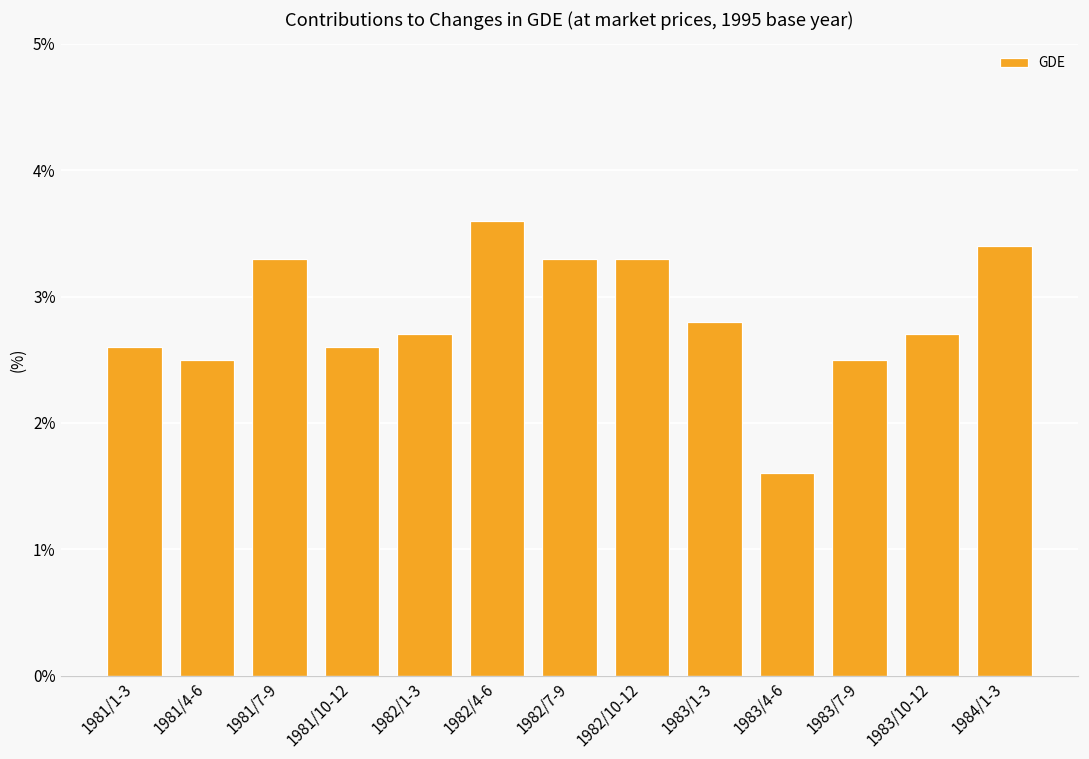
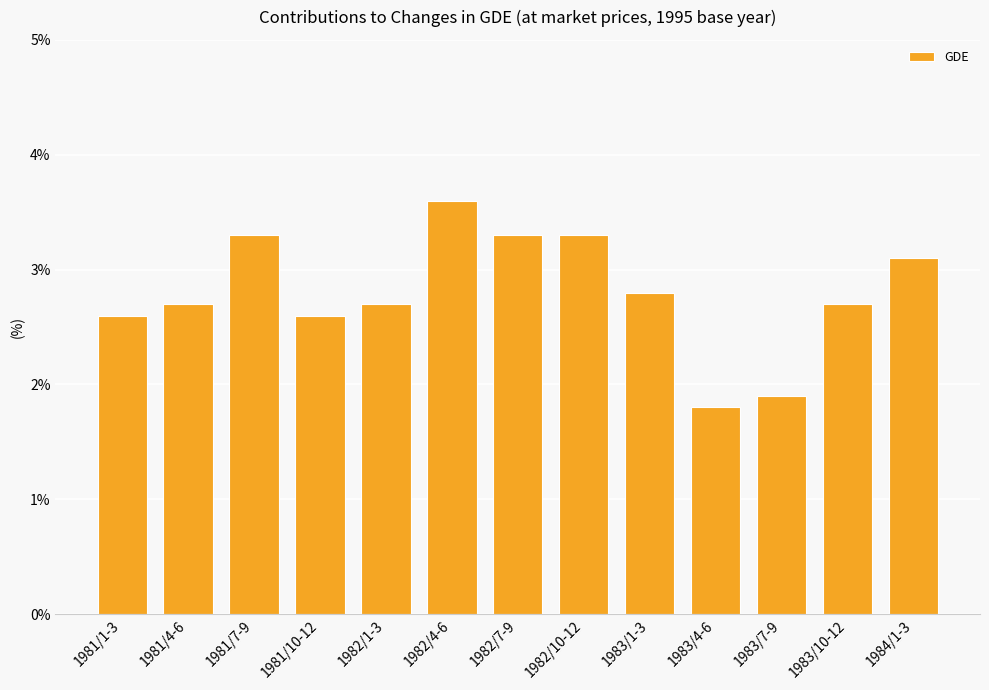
1981/4-6: 2.5% -> 2.7%
1983/4-6: 1.6% -> 1.8%
1983/7-9: 2.5% -> 1.9%
1984/1-3: 3.4% -> 3.1%
